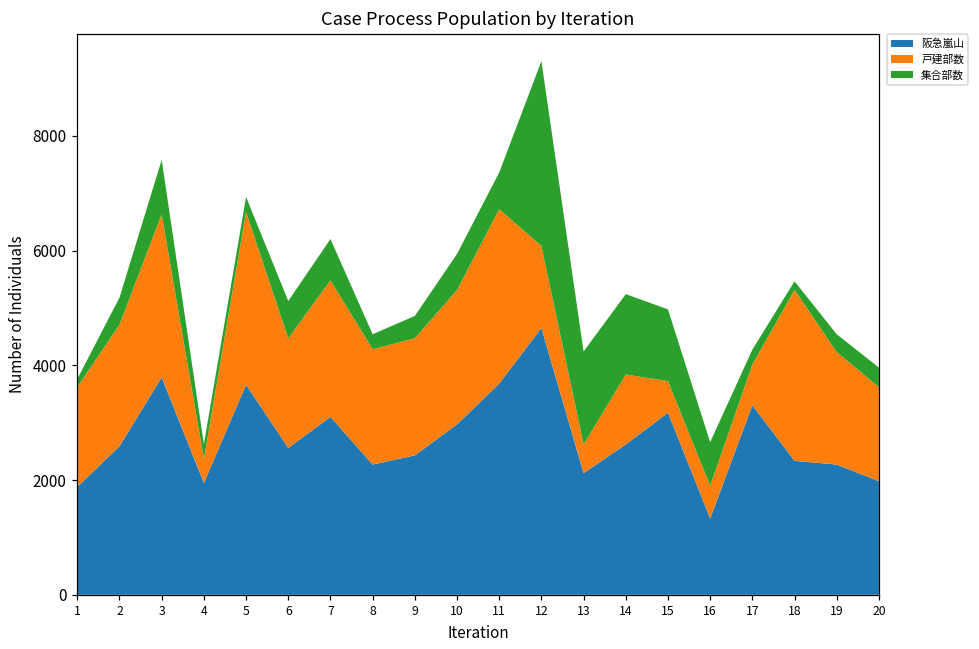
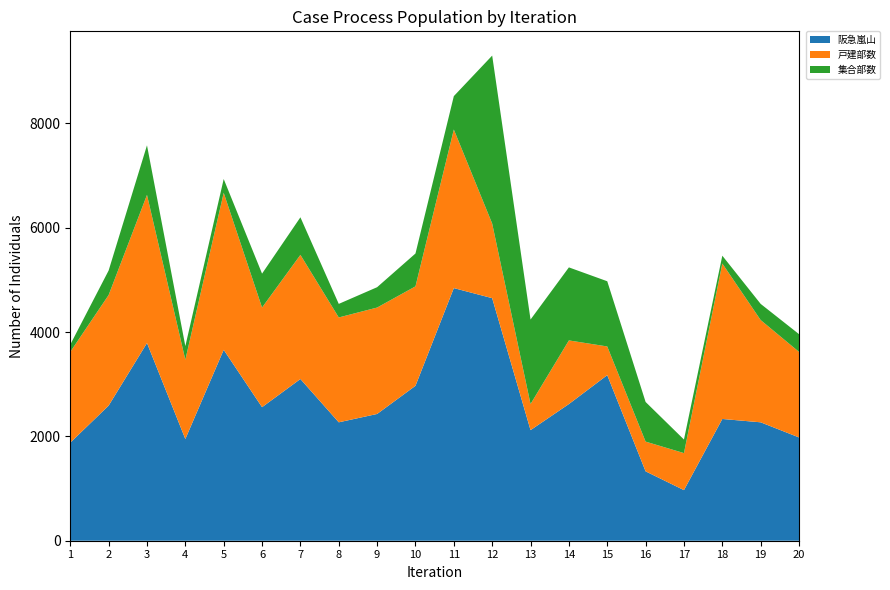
戸建部数, 4: 400 -> 1500
戸建部数, 10: 2300 -> 1900
阪急嵐山, 11: 3700 -> 4800
阪急嵐山, 17: 3300 -> 1000
